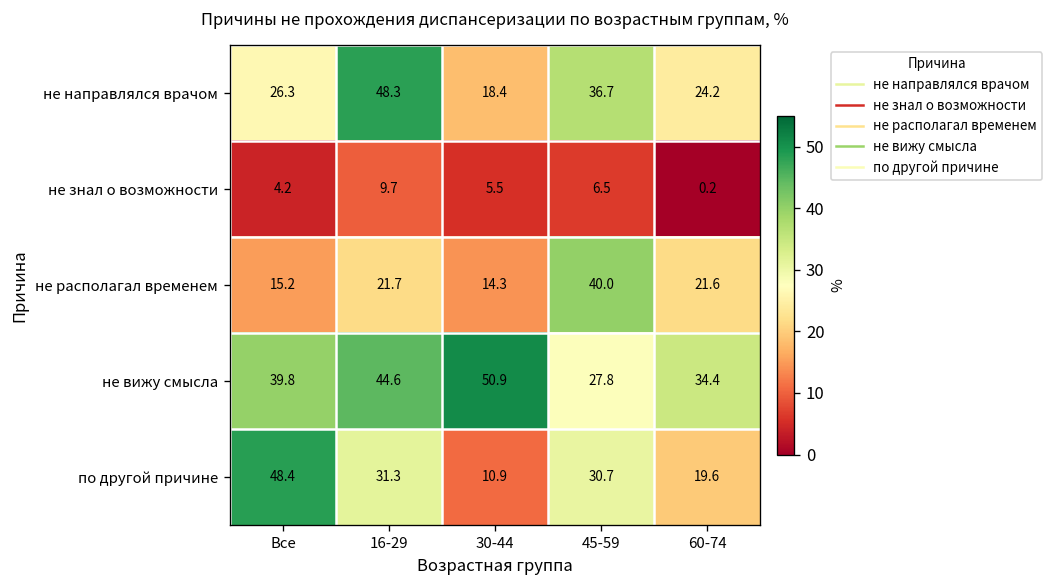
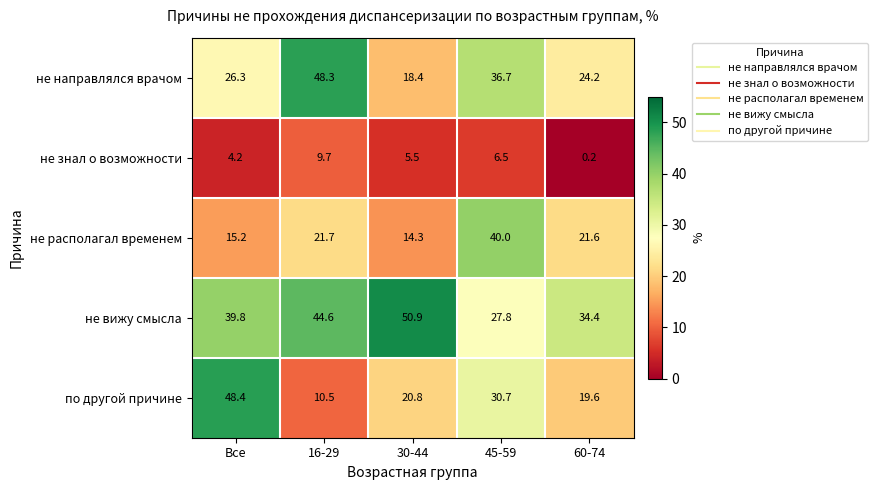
по другой причине, 16-29: 31.3 -> 10.5
по другой причине, 30-44: 10.9 -> 20.8
